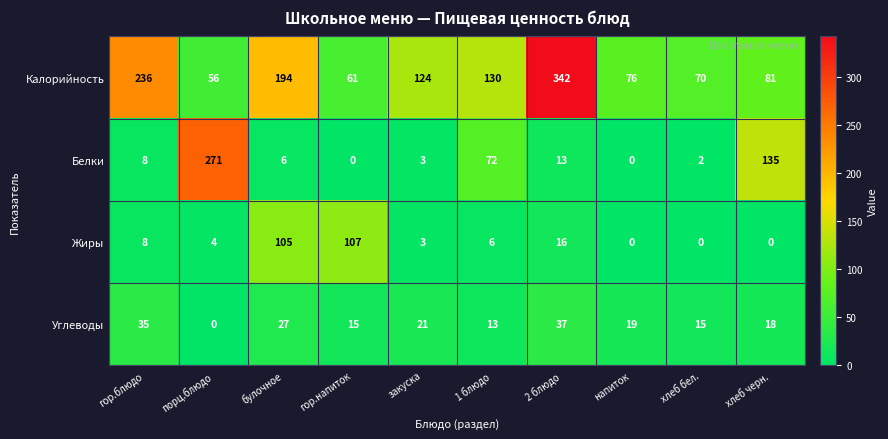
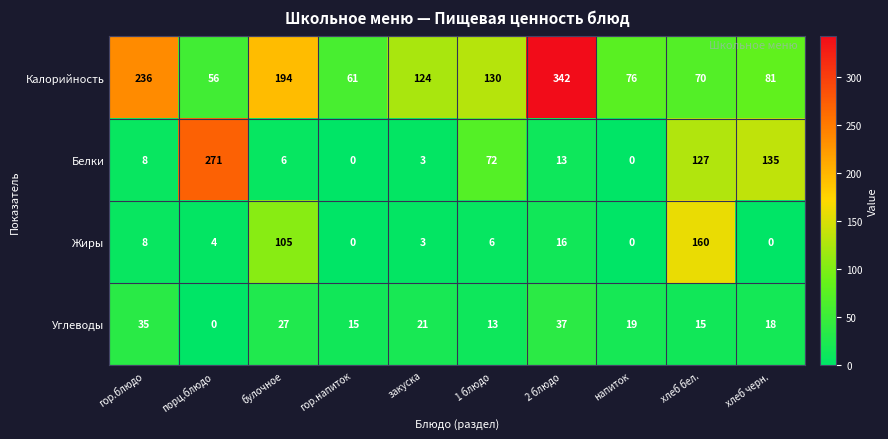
Белки, хлеб бел.: 2 -> 127
Жиры, гор.напиток: 107 -> 0
Жиры, хлеб бел.: 0 -> 160
